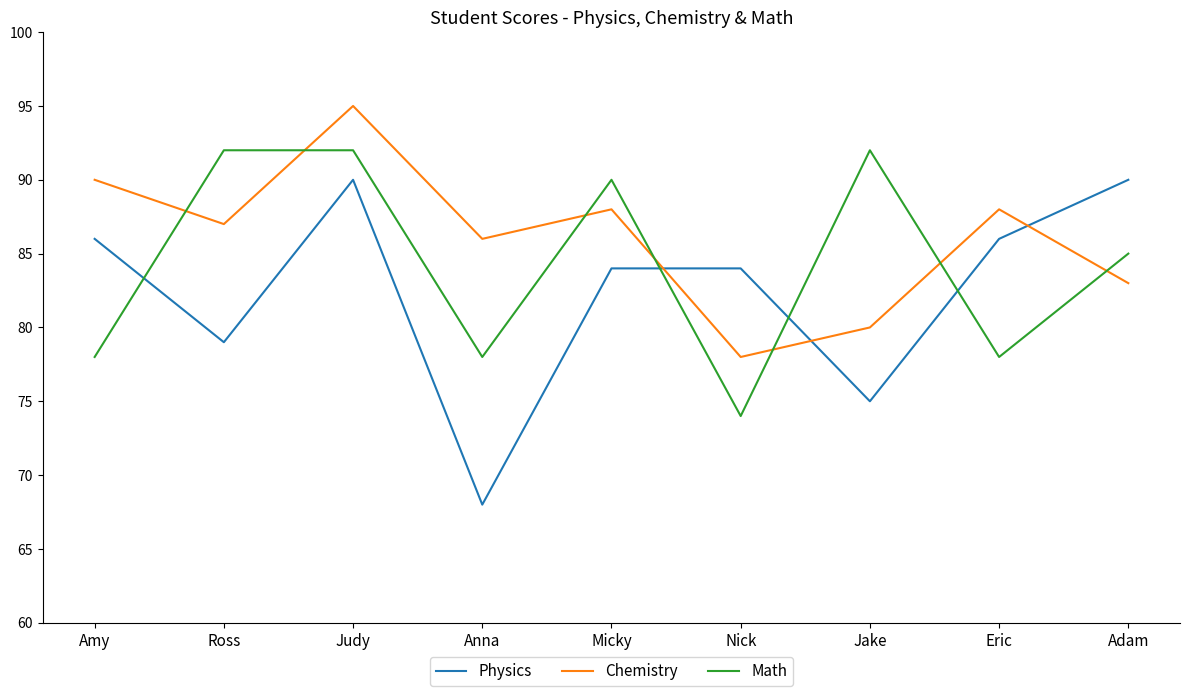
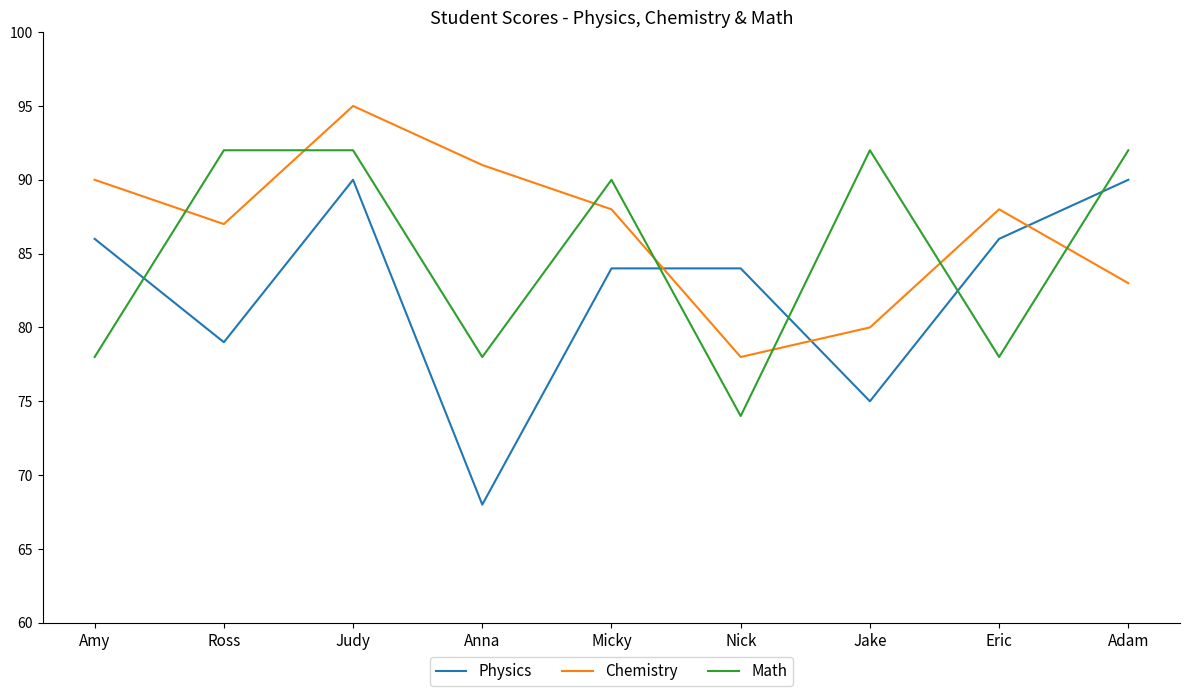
Chemistry, Anna: 86 -> 91
Math, Adam: 85 -> 92
